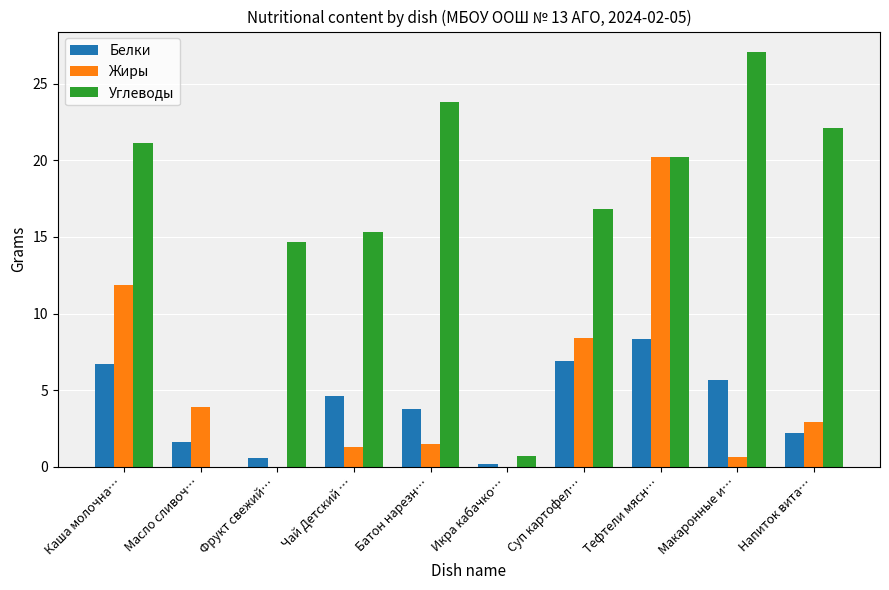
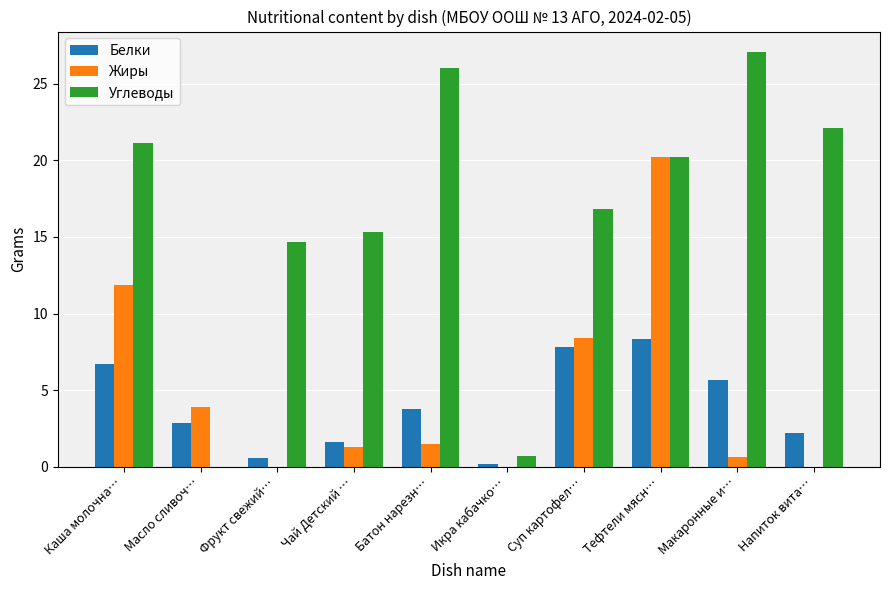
Белки, Масло сливоч…: 1.7 -> 2.8
Белки, Чай Детский …: 4.6 -> 1.6
Углеводы, Батон нарезн…: 23.8 -> 26.0
Белки, Суп картофел…: 6.9 -> 7.8
Жиры, Напиток вита…: 2.9 -> 0.0
